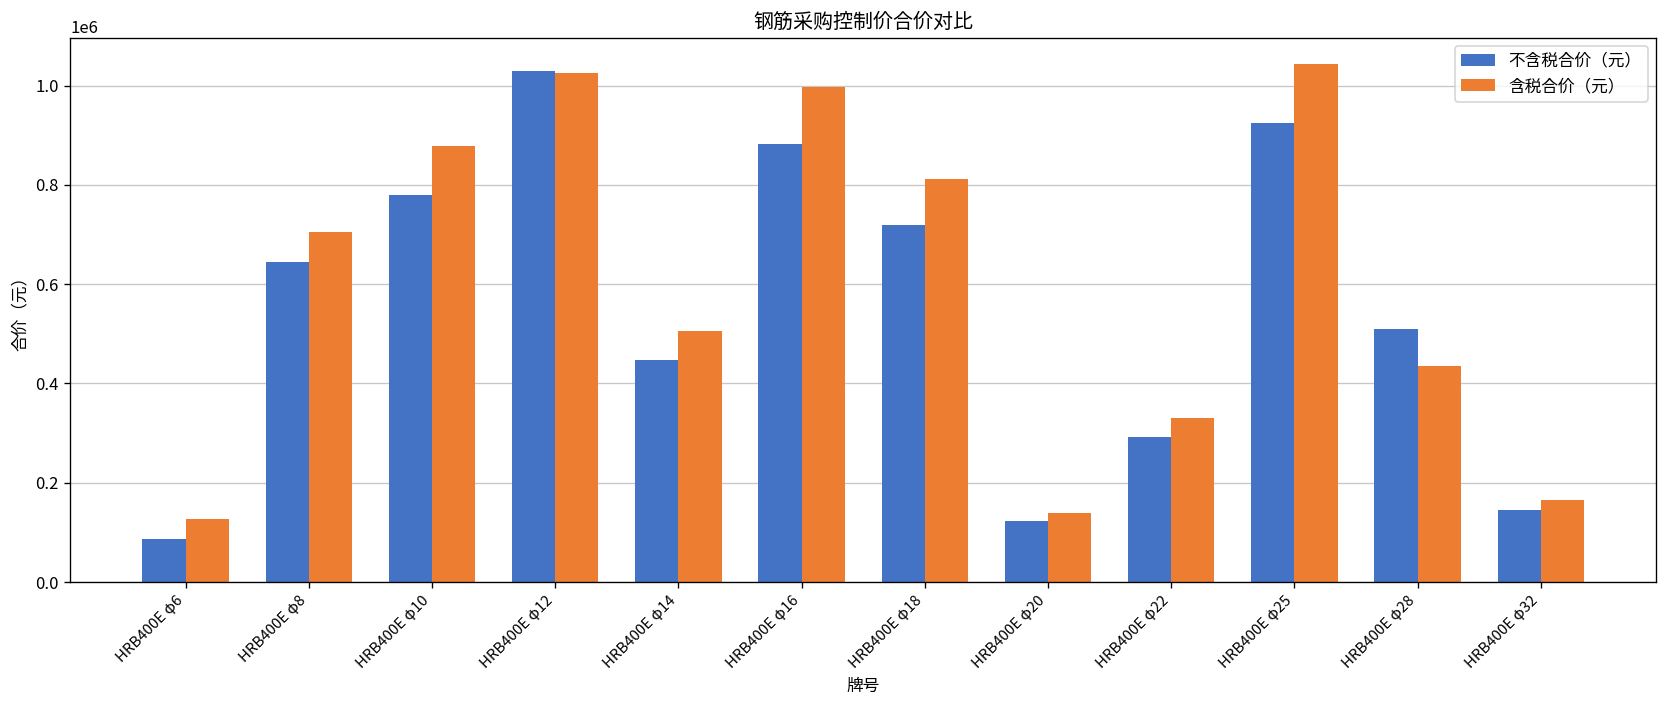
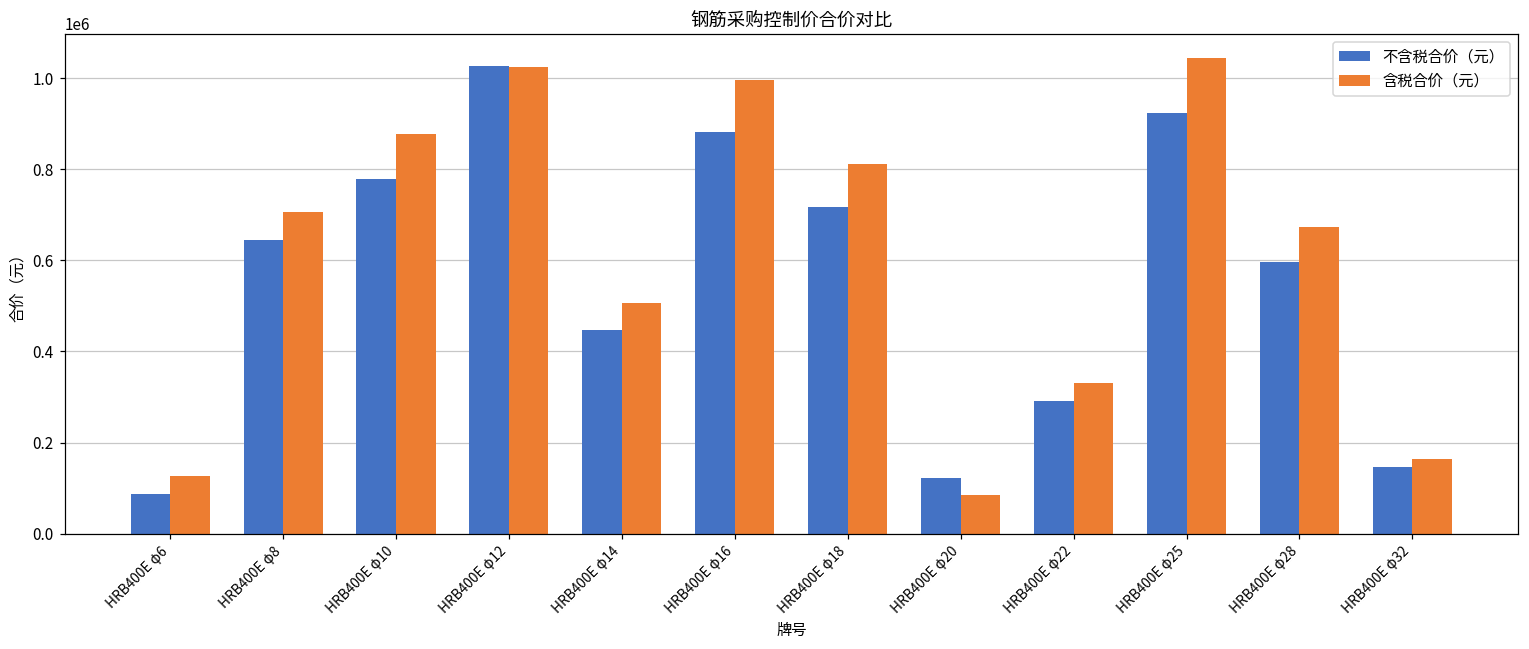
含税合价（元）, HRB400E φ20: 140000 -> 80000
不含税合价（元）, HRB400E φ28: 510000 -> 600000
含税合价（元）, HRB400E φ28: 440000 -> 670000
